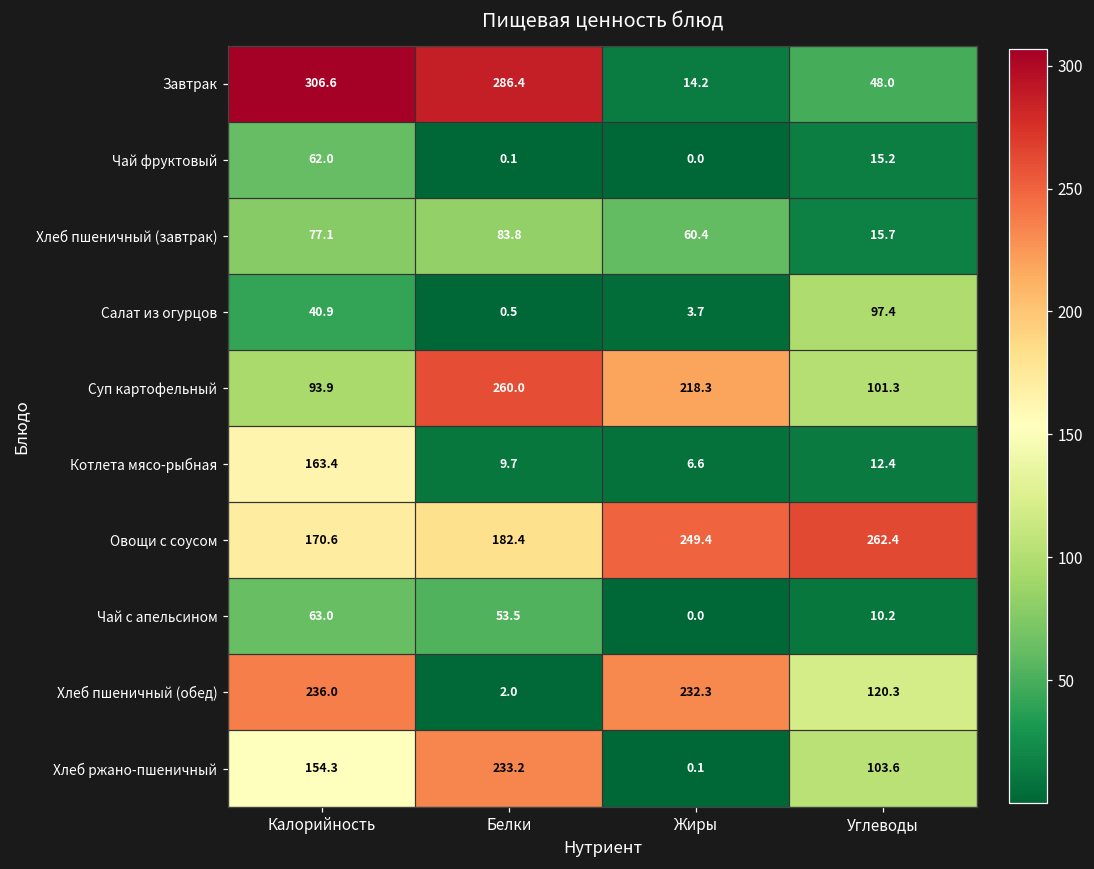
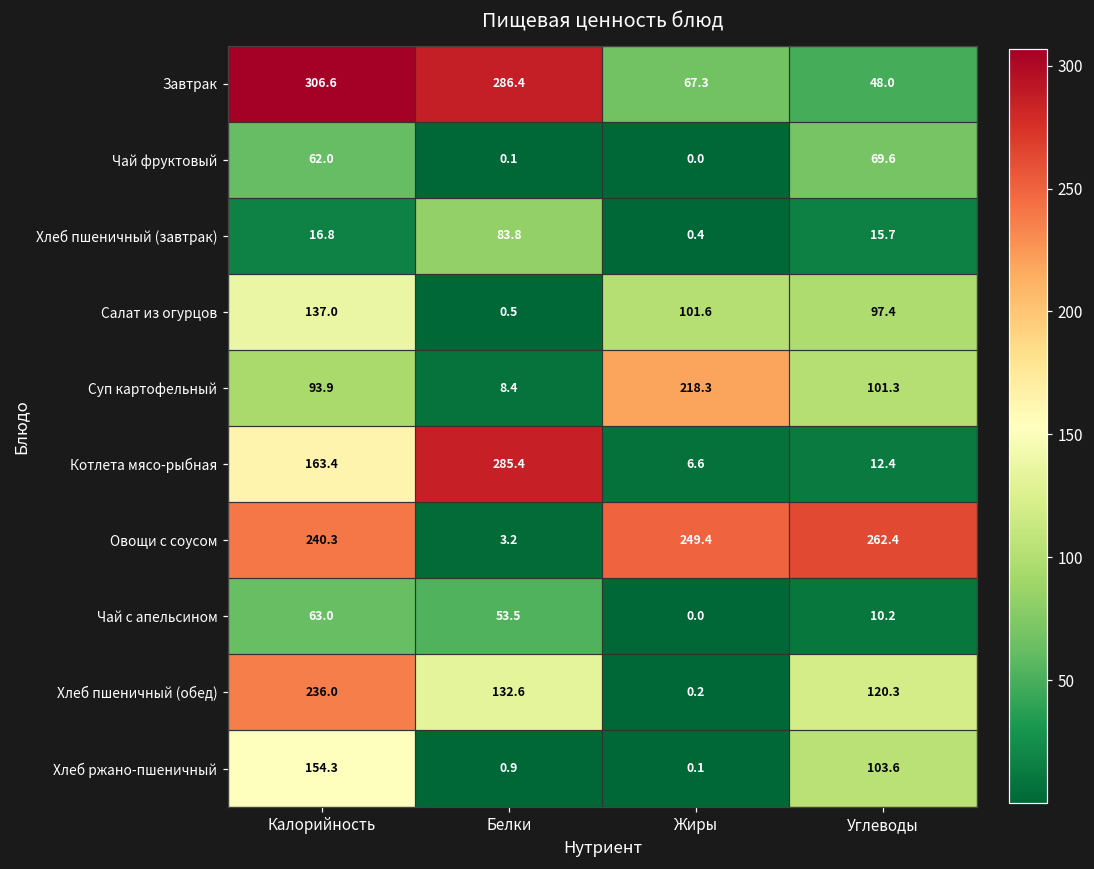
Завтрак, Жиры: 14.2 -> 67.3
Чай фруктовый, Углеводы: 15.2 -> 69.6
Хлеб пшеничный (завтрак), Калорийность: 77.1 -> 16.8
Хлеб пшеничный (завтрак), Жиры: 60.4 -> 0.4
Салат из огурцов, Калорийность: 40.9 -> 137.0
Салат из огурцов, Жиры: 3.7 -> 101.6
Суп картофельный, Белки: 260.0 -> 8.4
Котлета мясо-рыбная, Белки: 9.7 -> 285.4
Овощи с соусом, Калорийность: 170.6 -> 240.3
Овощи с соусом, Белки: 182.4 -> 3.2
Хлеб пшеничный (обед), Белки: 2.0 -> 132.6
Хлеб пшеничный (обед), Жиры: 232.3 -> 0.2
Хлеб ржано-пшеничный, Белки: 233.2 -> 0.9
